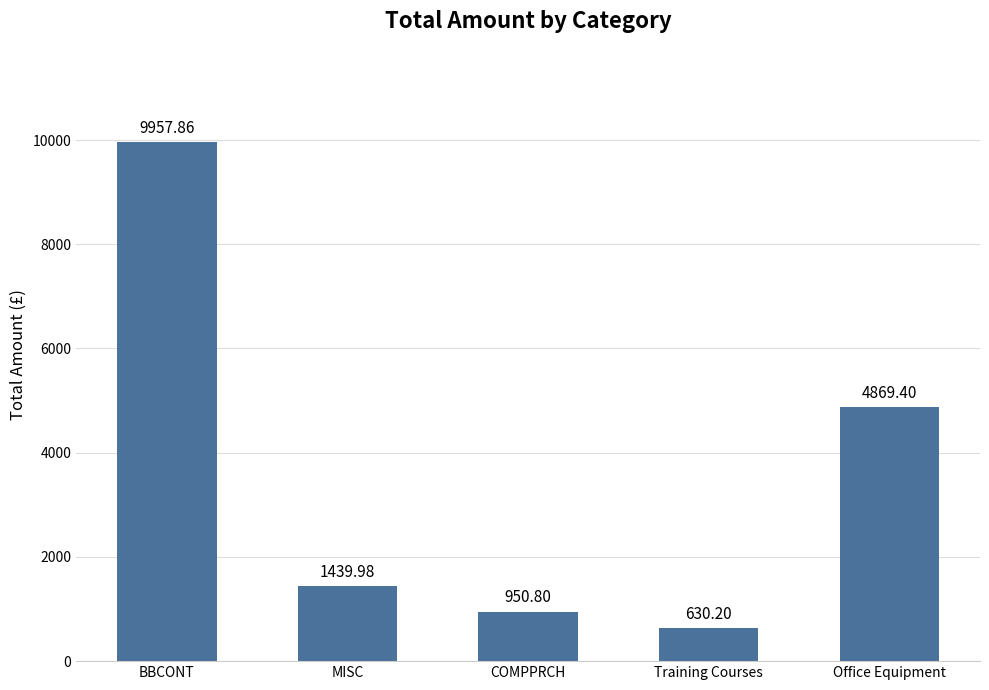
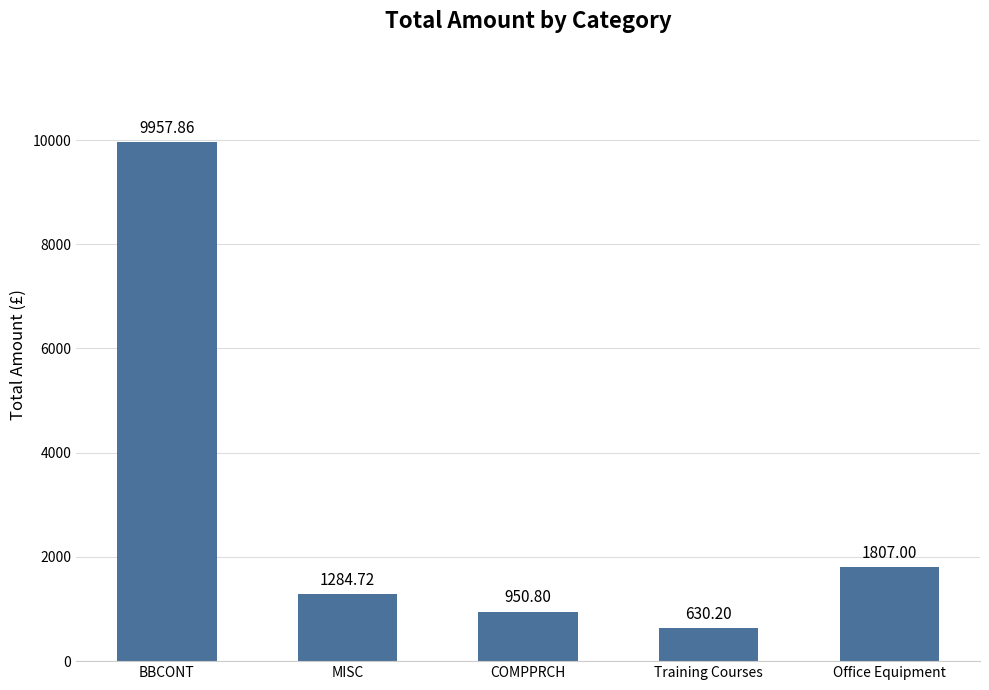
MISC: 1439.98 -> 1284.72
Office Equipment: 4869.40 -> 1807.00
